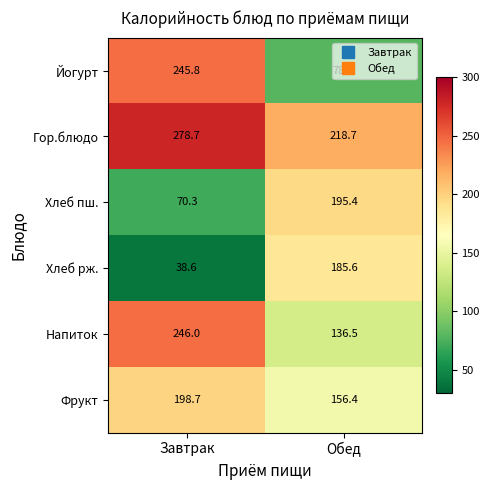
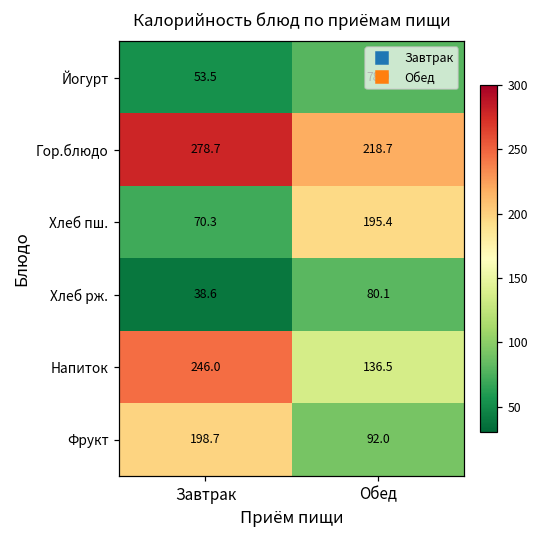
Йогурт, Завтрак: 245.8 -> 53.5
Хлеб рж., Обед: 185.6 -> 80.1
Фрукт, Обед: 156.4 -> 92.0
